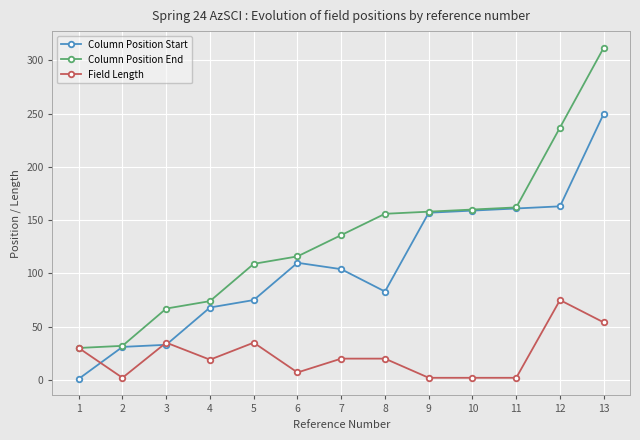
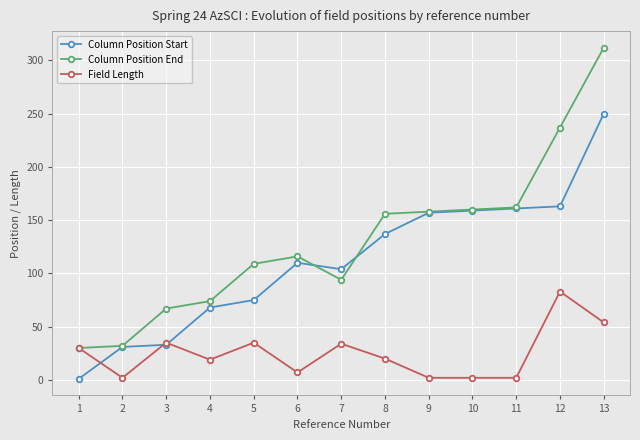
Column Position End, 7: 136 -> 94
Field Length, 7: 20 -> 34
Column Position Start, 8: 83 -> 137
Field Length, 12: 75 -> 83
